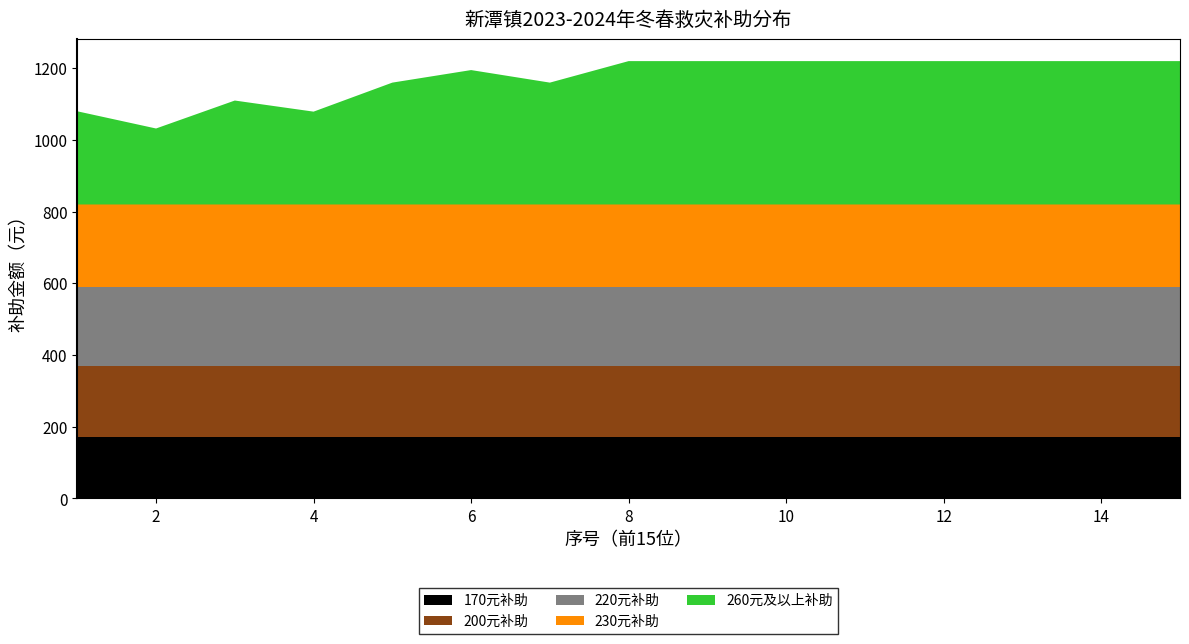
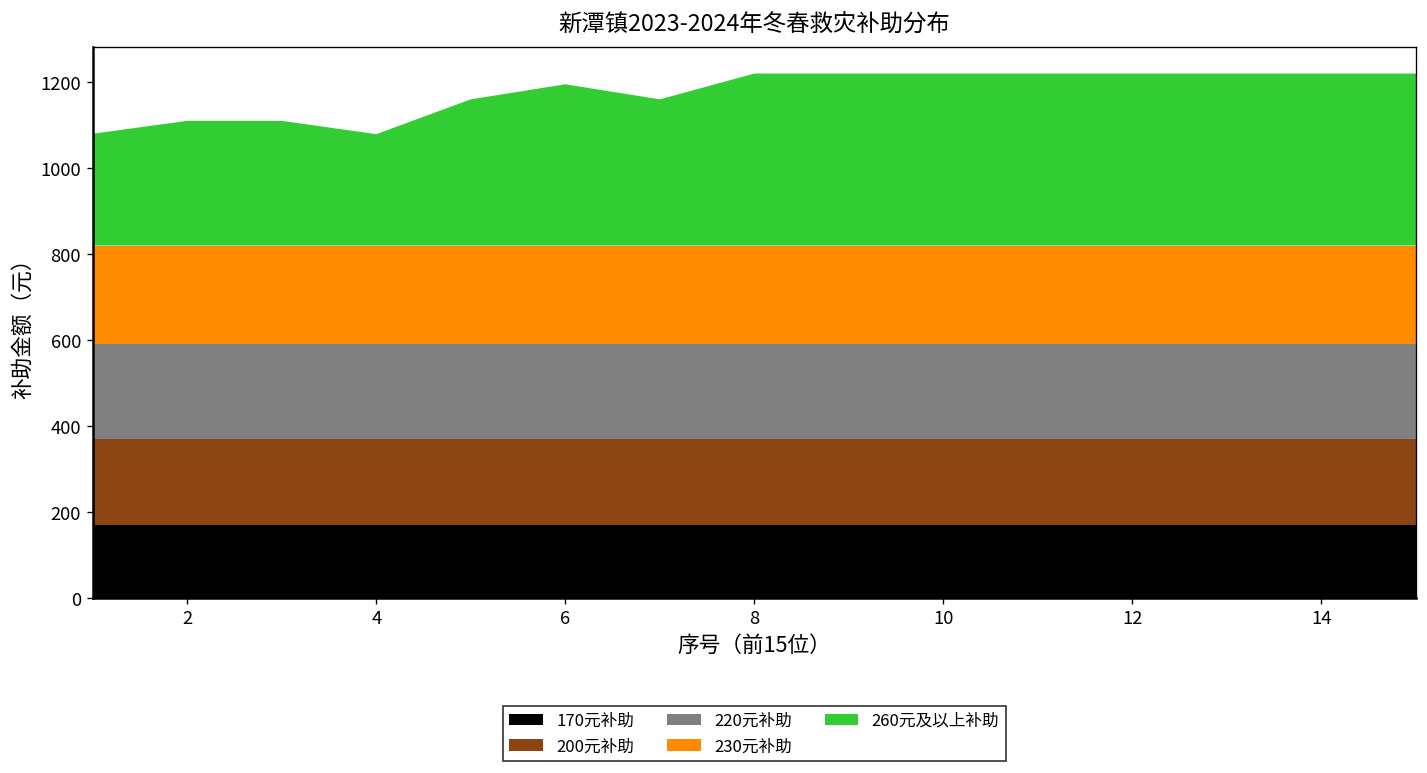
260元及以上补助, 2: 210 -> 290
